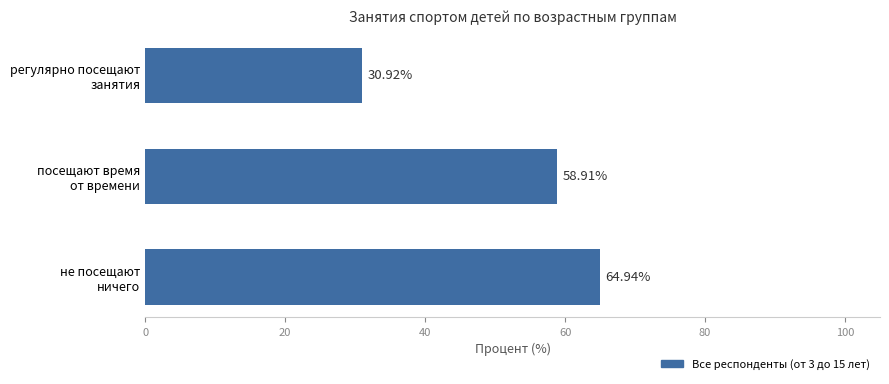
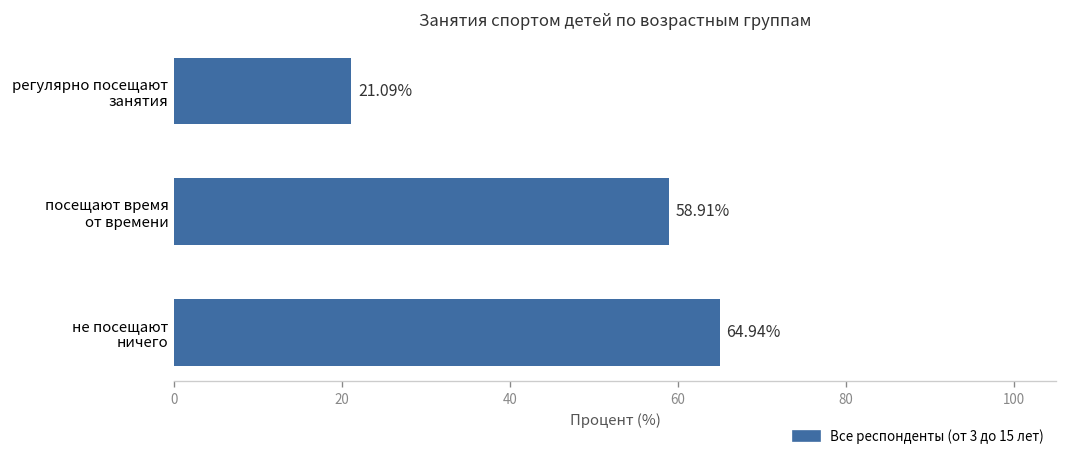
регулярно посещают занятия: 30.92% -> 21.09%
